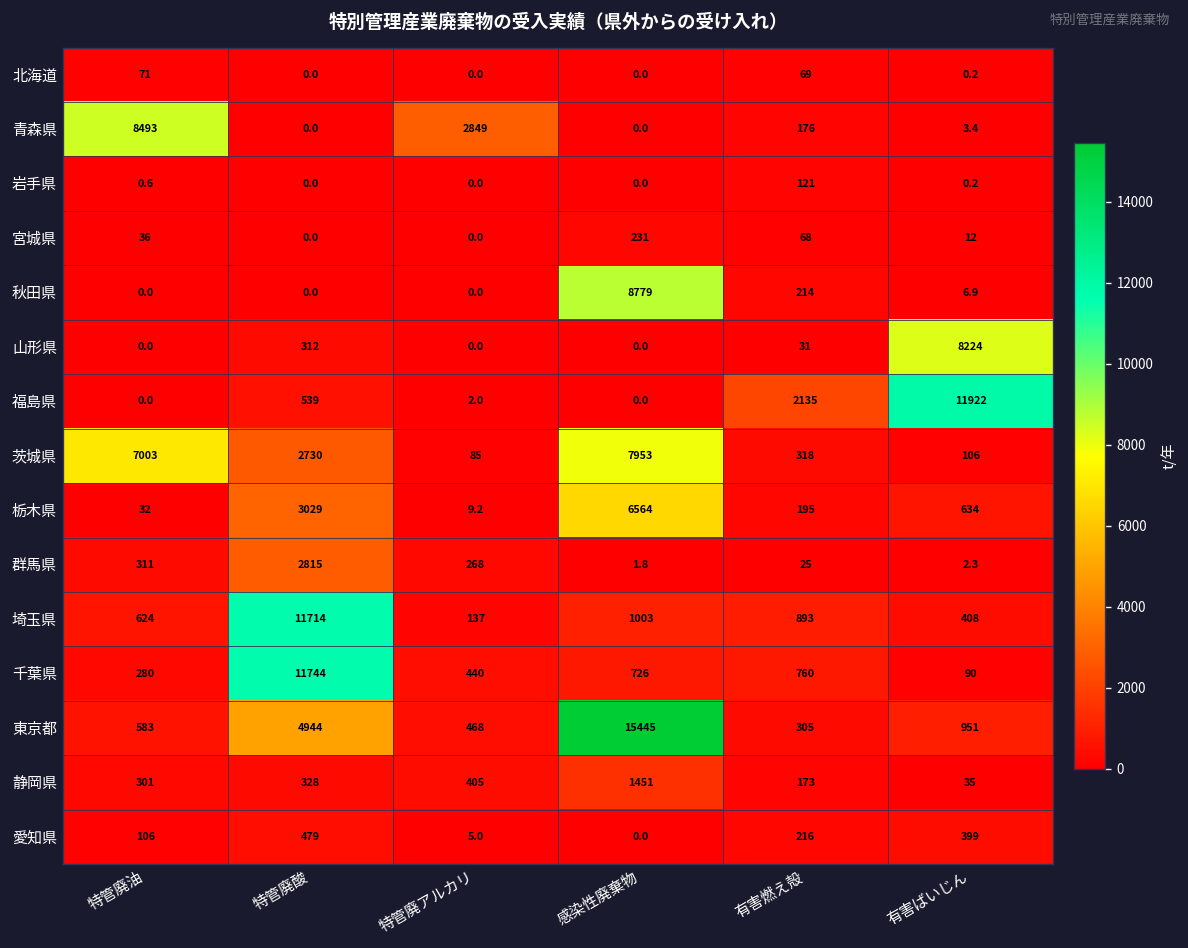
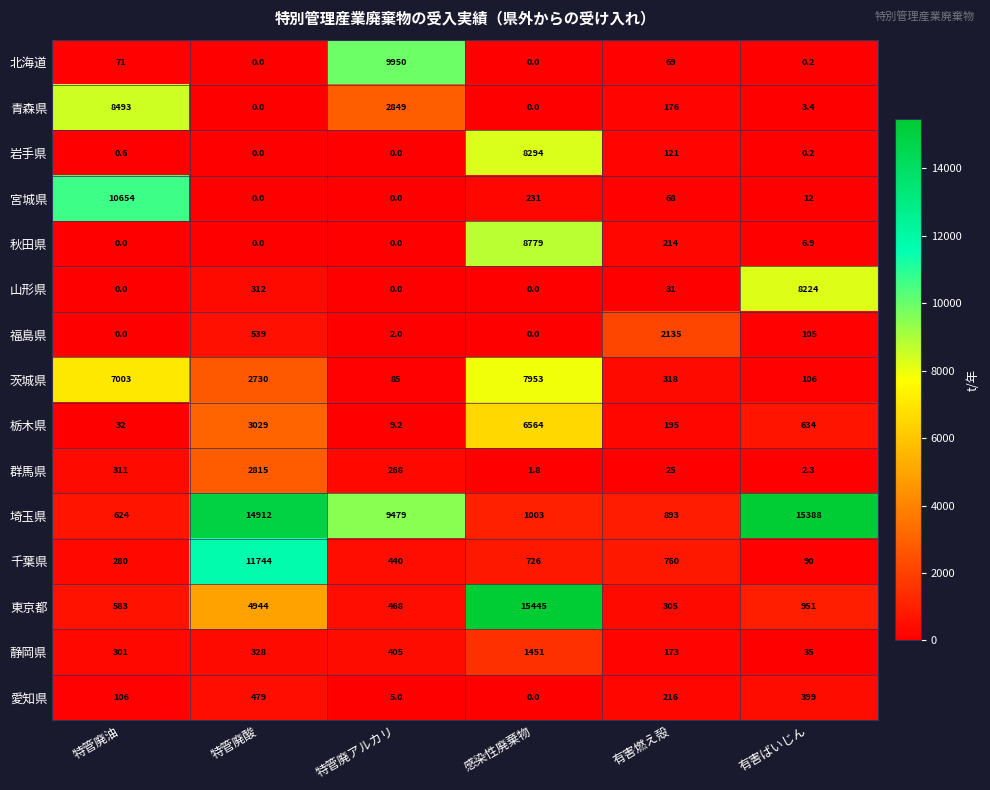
北海道, 特管廃アルカリ: 0.0 -> 9950
岩手県, 感染性廃棄物: 0.0 -> 8294
宮城県, 特管廃油: 36 -> 10654
福島県, 有害ばいじん: 11922 -> 105
埼玉県, 特管廃酸: 11714 -> 14912
埼玉県, 特管廃アルカリ: 137 -> 9479
埼玉県, 有害ばいじん: 408 -> 15388
